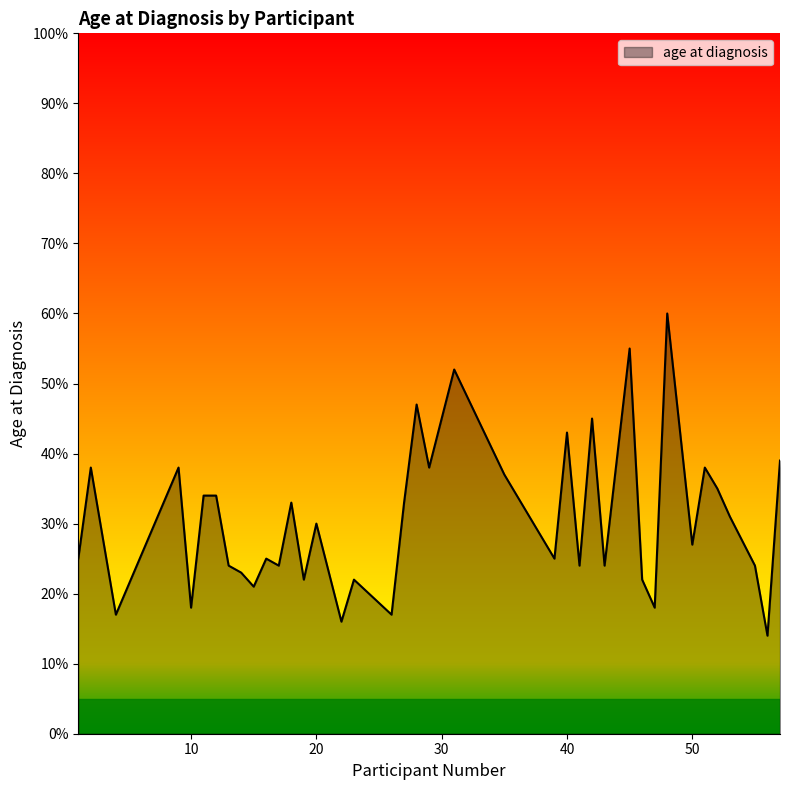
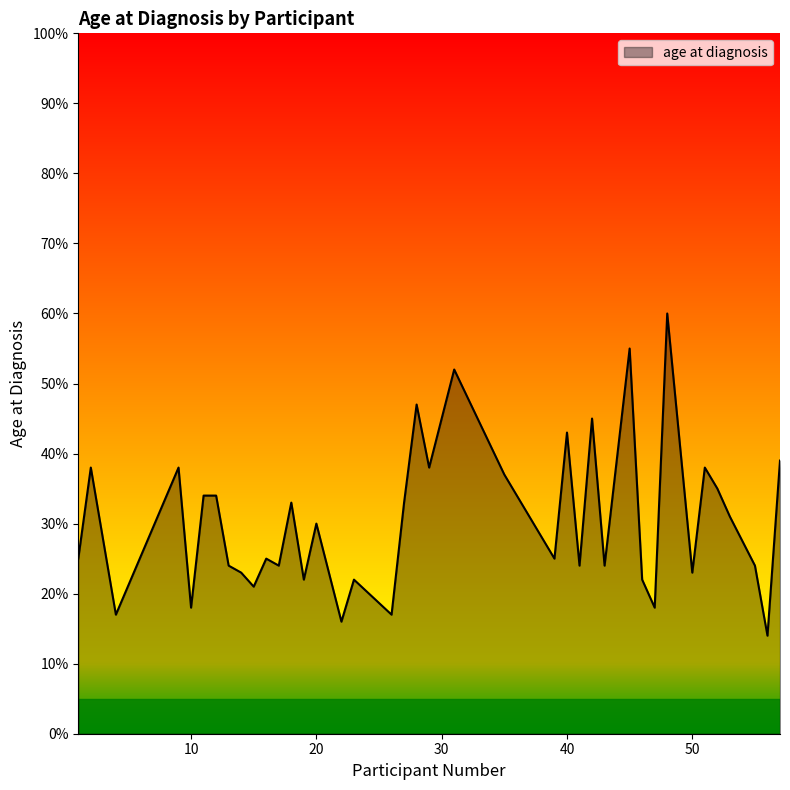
50: 27% -> 23%
